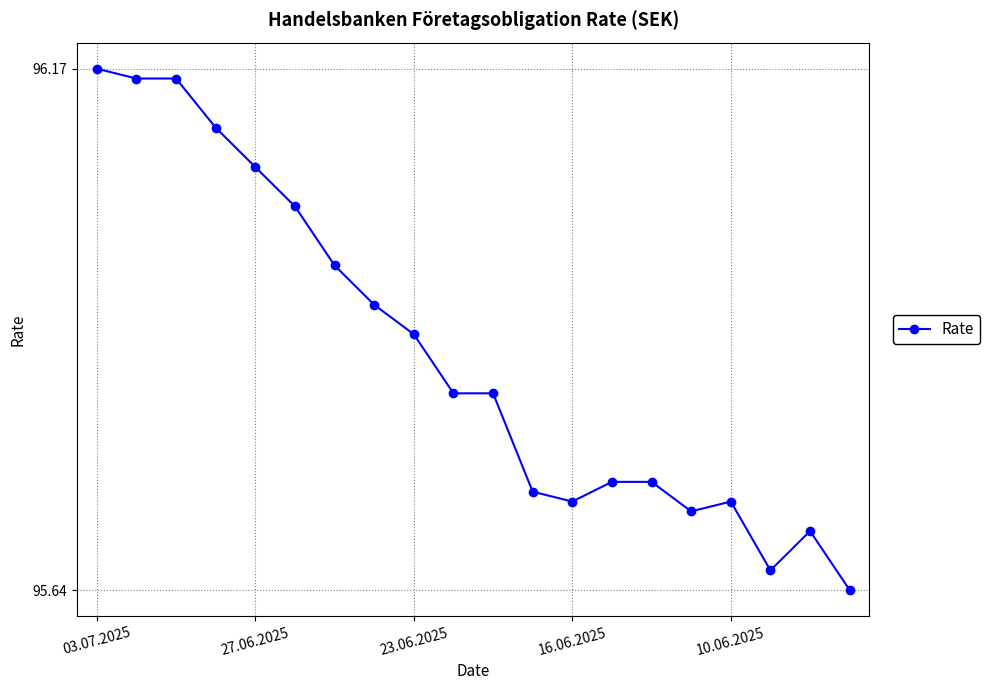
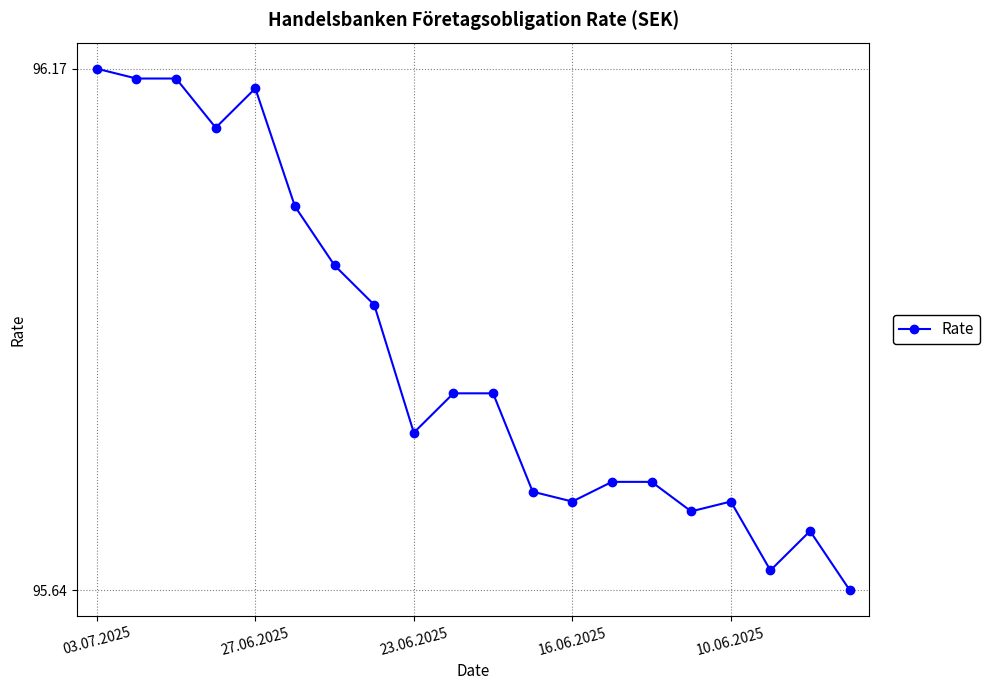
27.06.2025: 96.07 -> 96.15
23.06.2025: 95.9 -> 95.8
